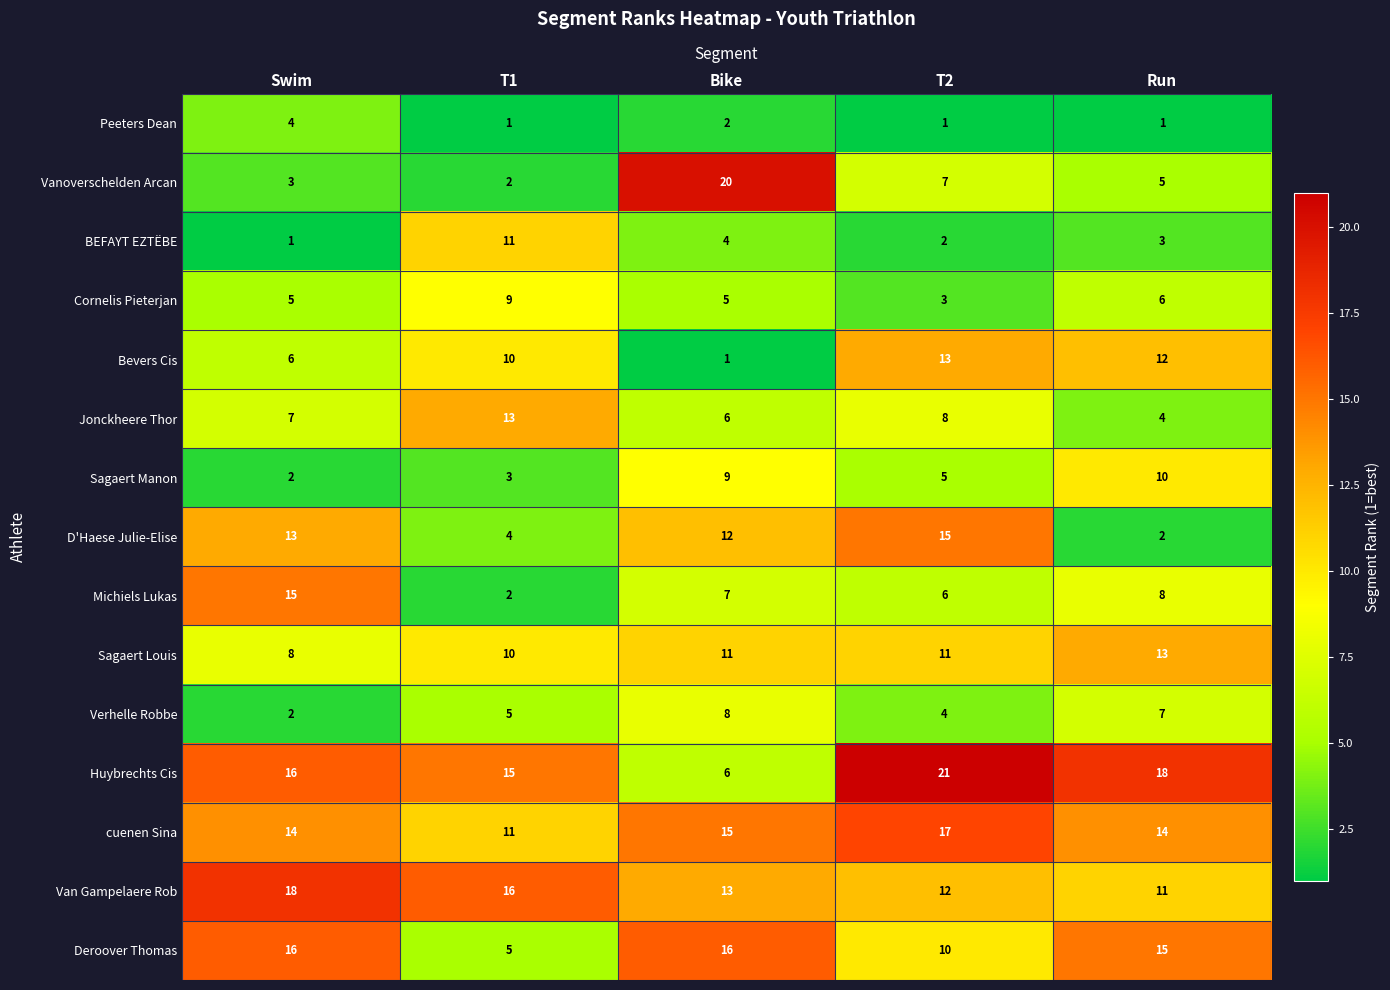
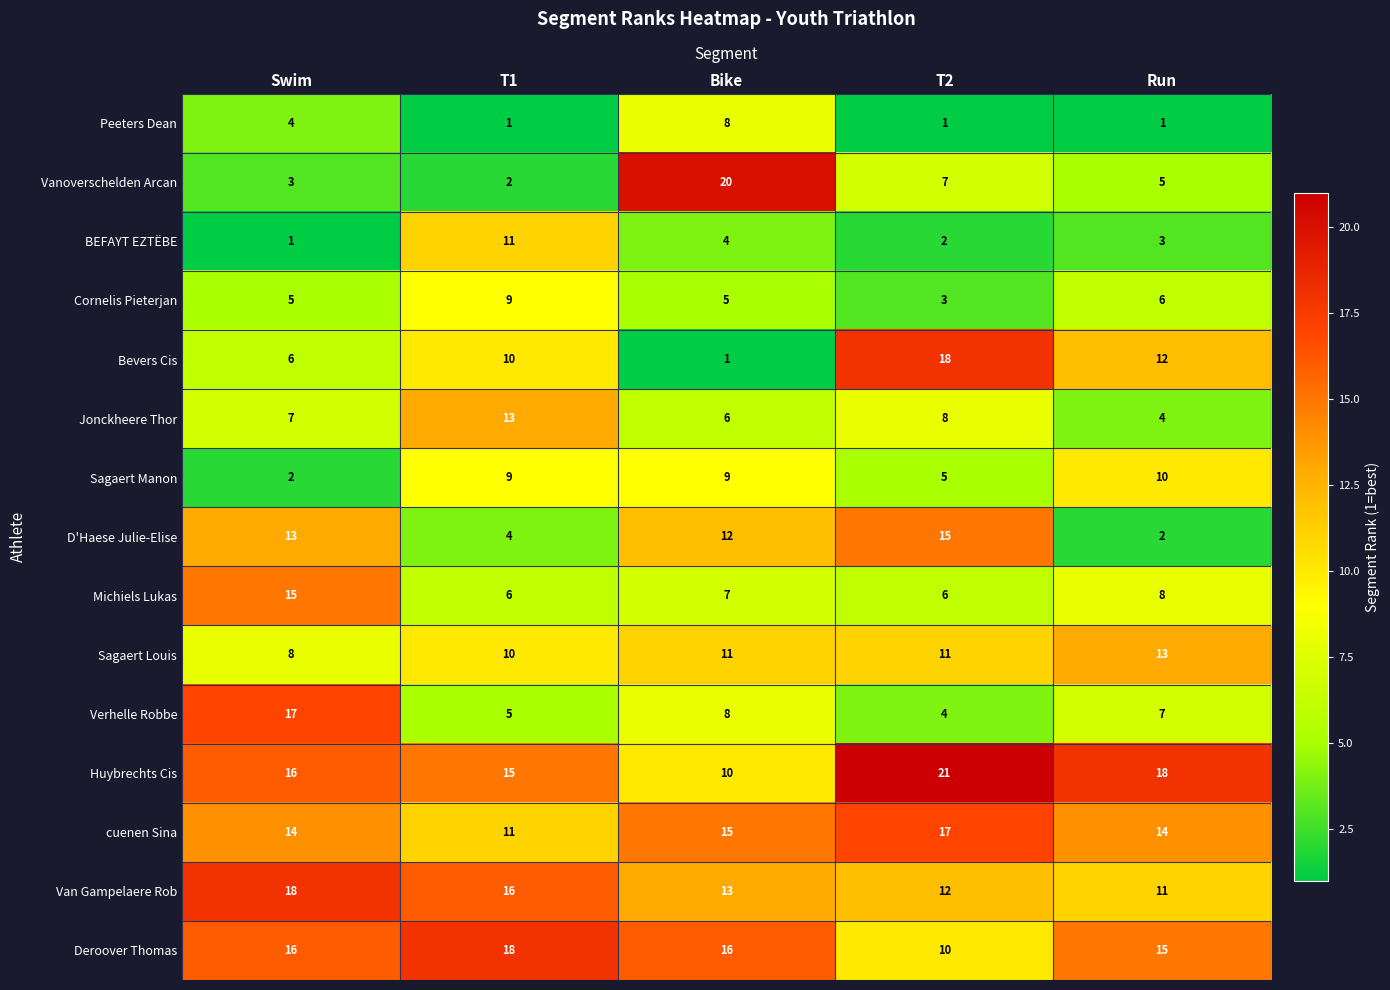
Peeters Dean, Bike: 2 -> 8
Bevers Cis, T2: 13 -> 18
Sagaert Manon, T1: 3 -> 9
Michiels Lukas, T1: 2 -> 6
Verhelle Robbe, Swim: 2 -> 17
Huybrechts Cis, Bike: 6 -> 10
Deroover Thomas, T1: 5 -> 18
